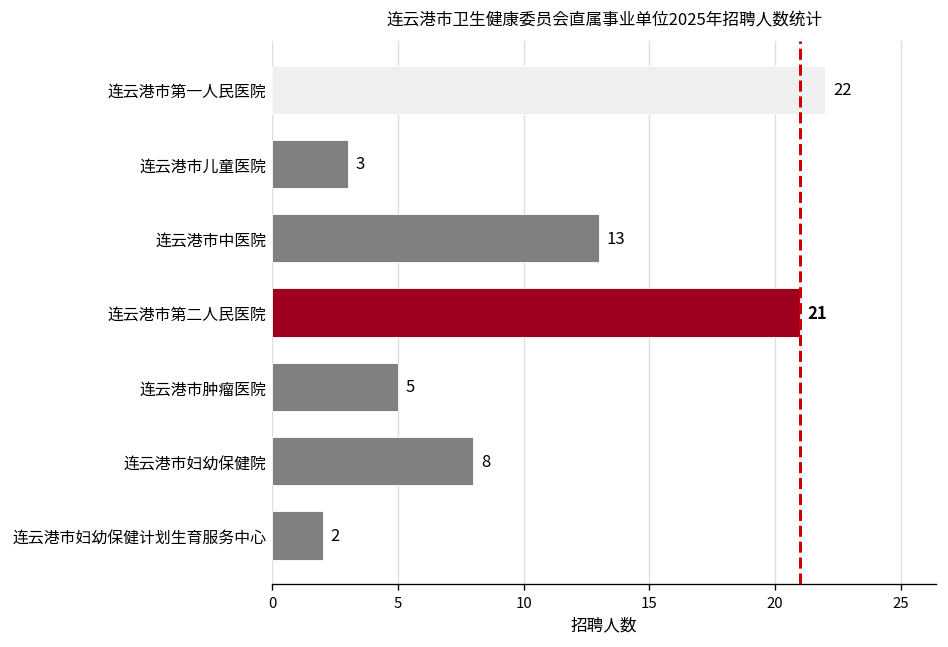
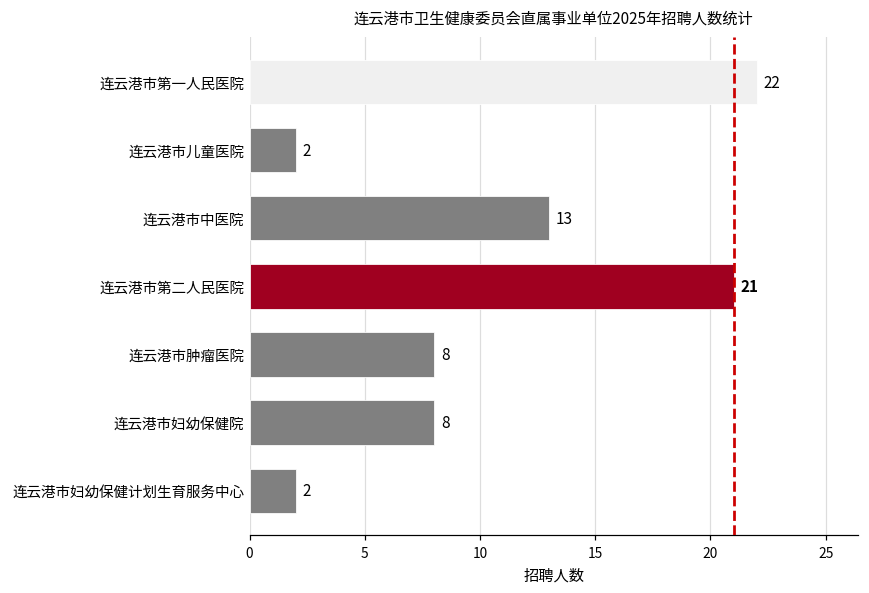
连云港市儿童医院: 3 -> 2
连云港市肿瘤医院: 5 -> 8
